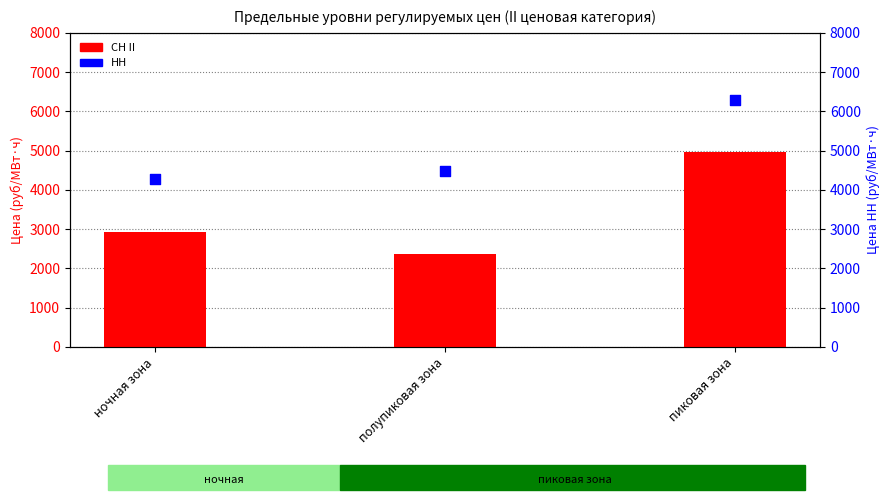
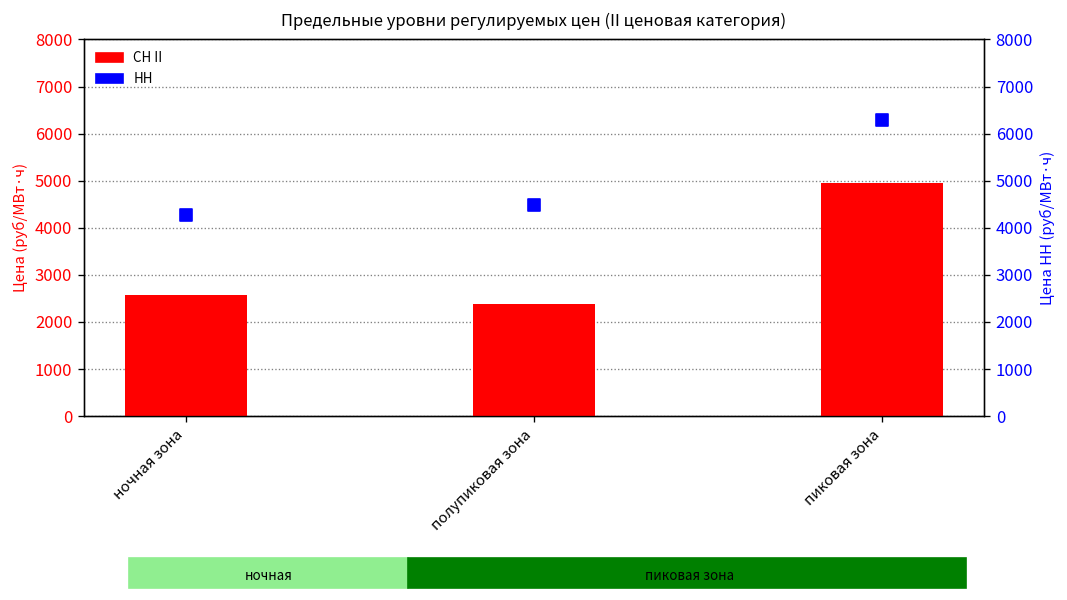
СН II, ночная зона: 2900 -> 2600
